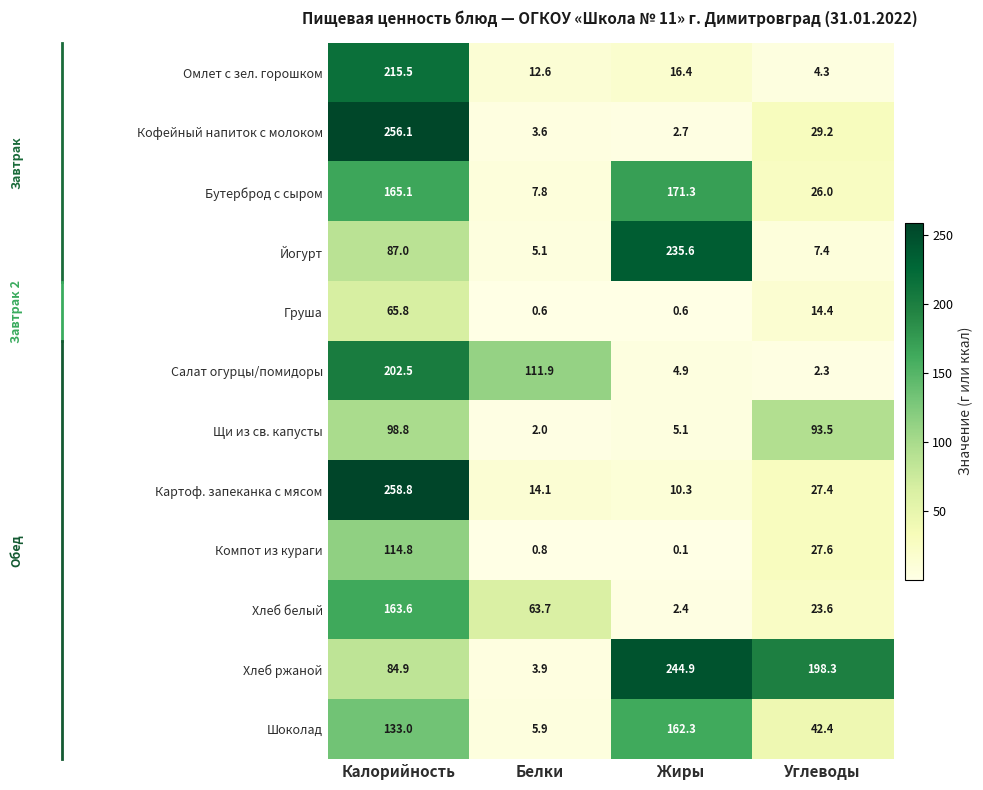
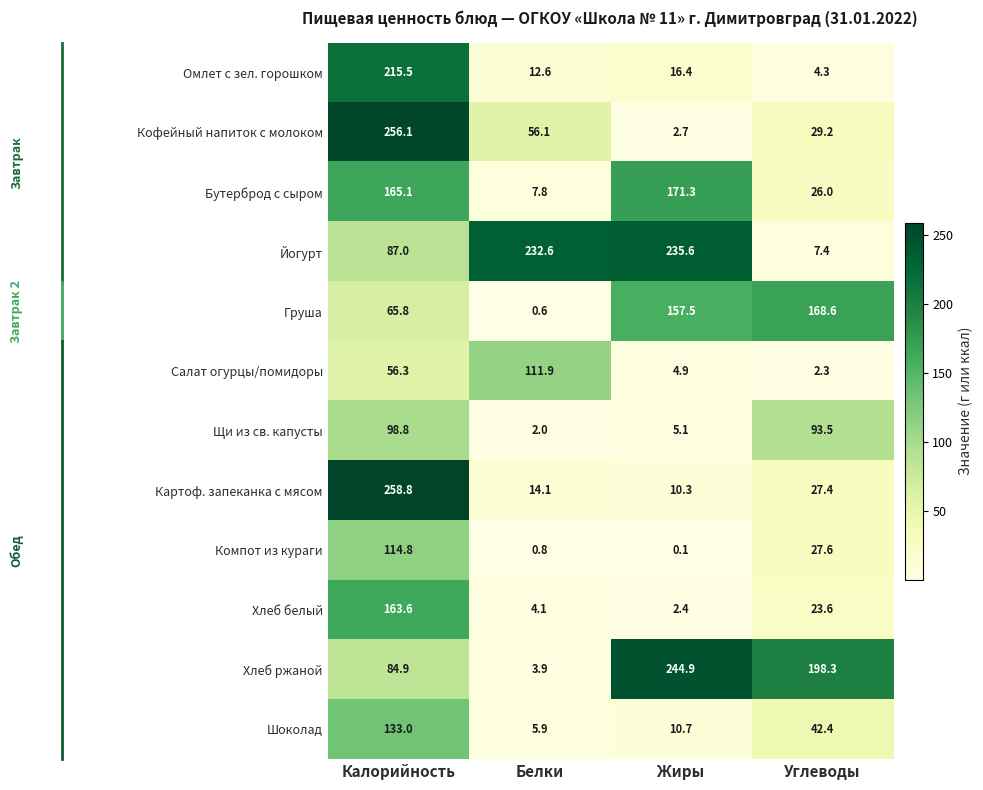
Кофейный напиток с молоком, Белки: 3.6 -> 56.1
Йогурт, Белки: 5.1 -> 232.6
Груша, Жиры: 0.6 -> 157.5
Груша, Углеводы: 14.4 -> 168.6
Салат огурцы/помидоры, Калорийность: 202.5 -> 56.3
Хлеб белый, Белки: 63.7 -> 4.1
Шоколад, Жиры: 162.3 -> 10.7
